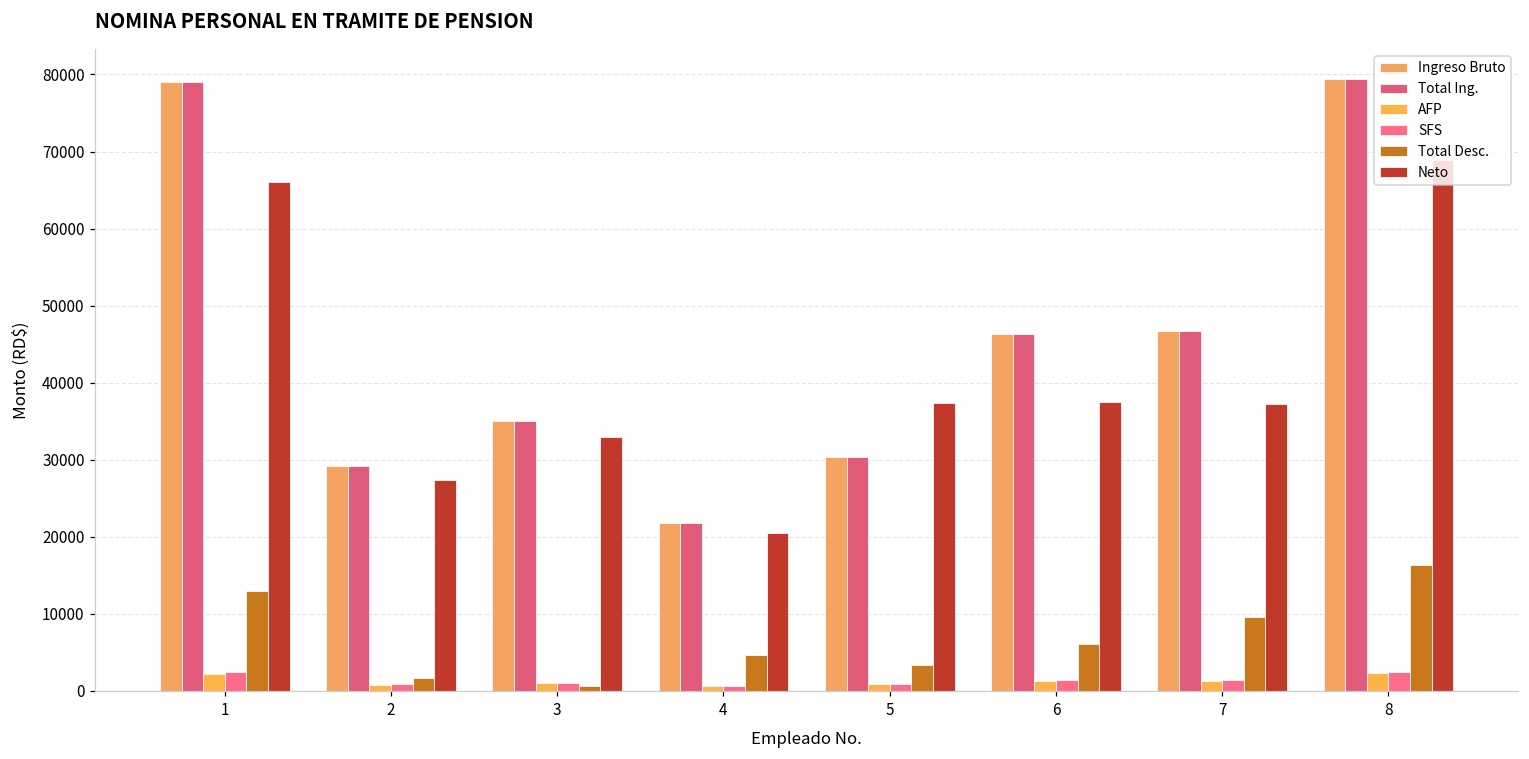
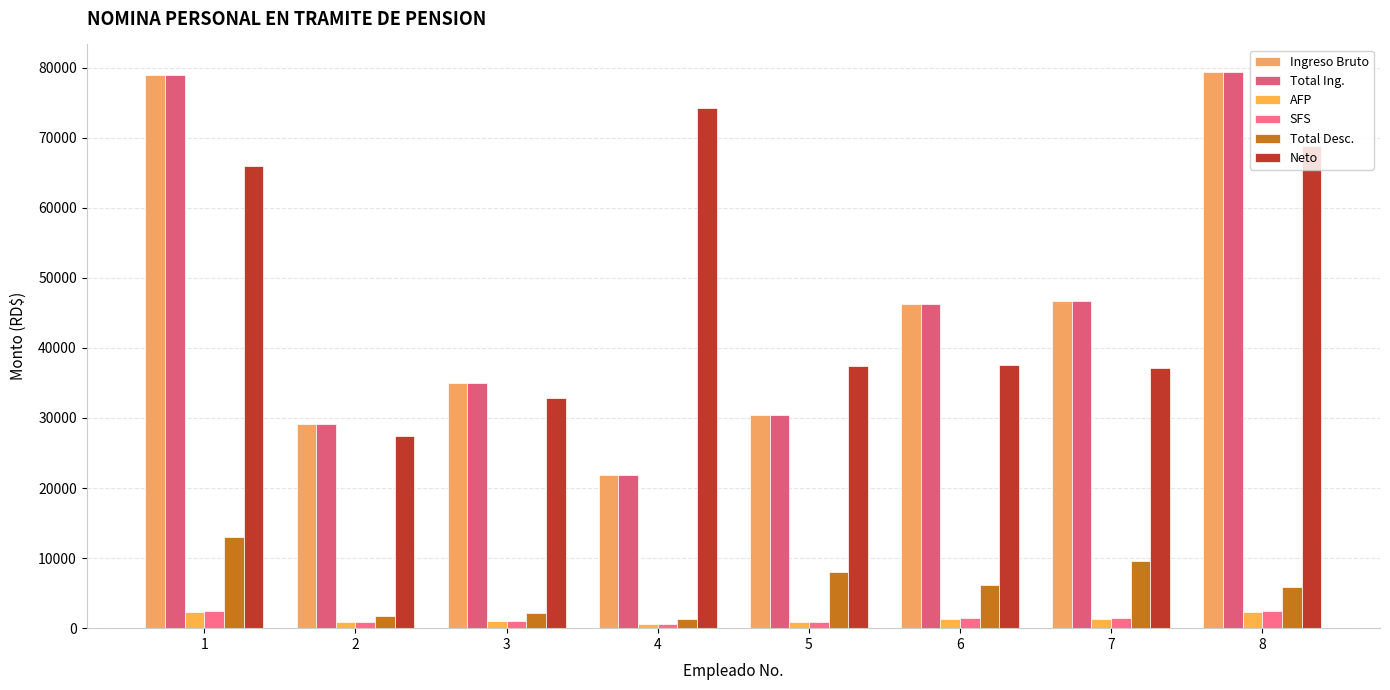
Total Desc., 3: 1000 -> 2000
Total Desc., 4: 5000 -> 1000
Neto, 4: 21000 -> 74000
Total Desc., 5: 3000 -> 8000
Total Desc., 8: 16000 -> 6000
